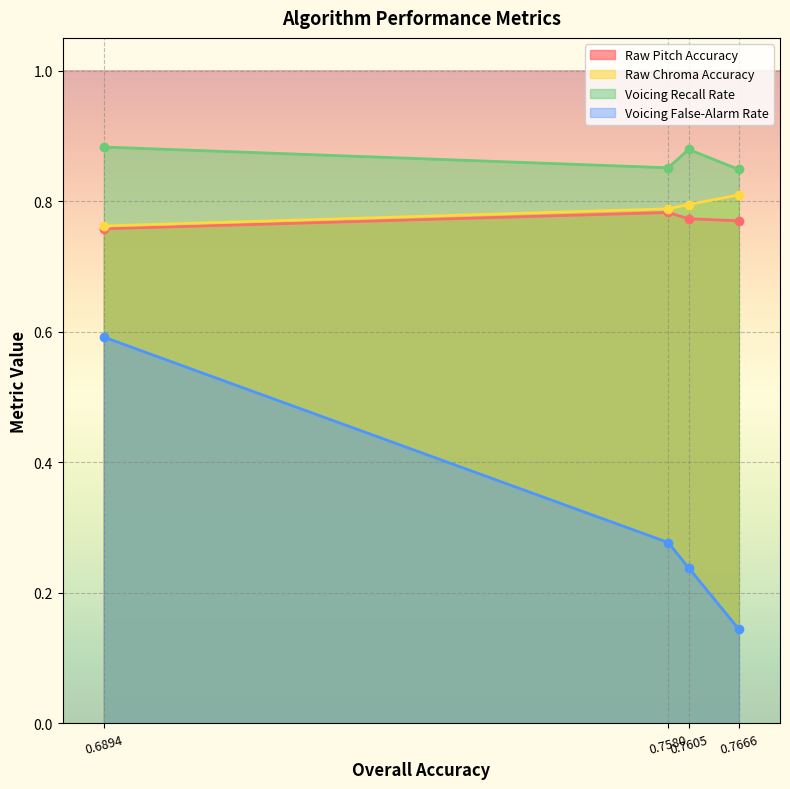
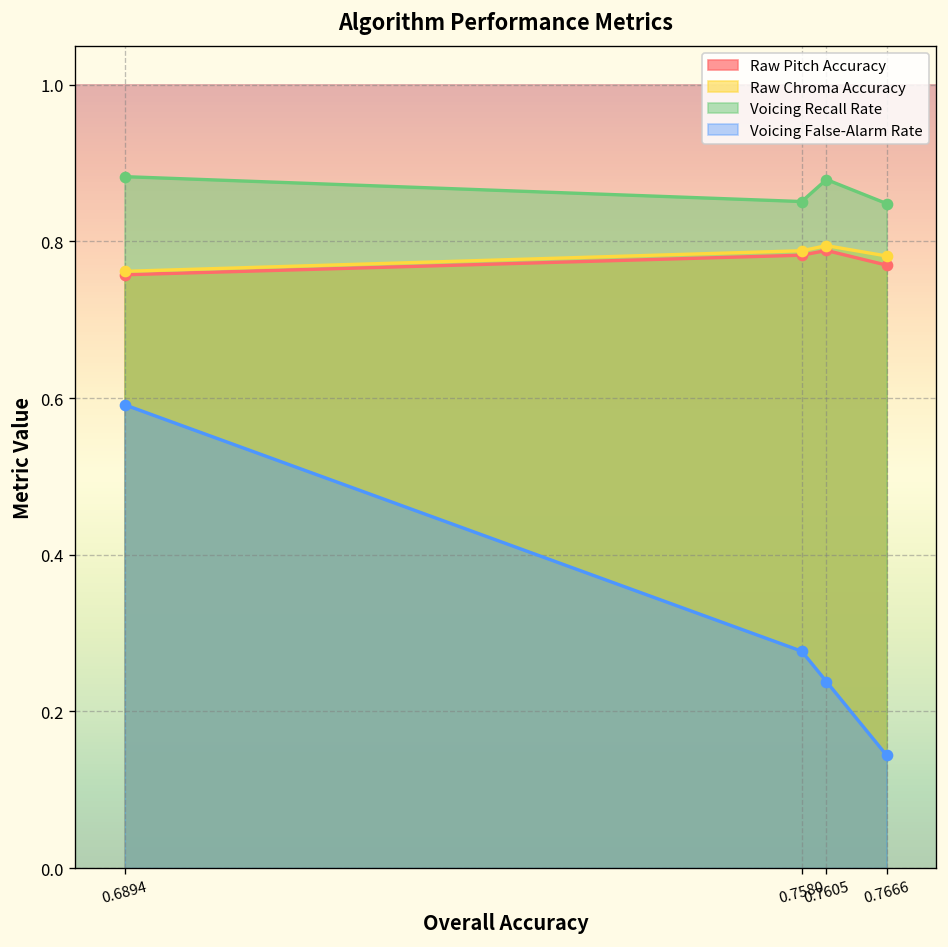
Raw Pitch Accuracy, 0.7605: 0.77 -> 0.79
Raw Chroma Accuracy, 0.7666: 0.81 -> 0.78
